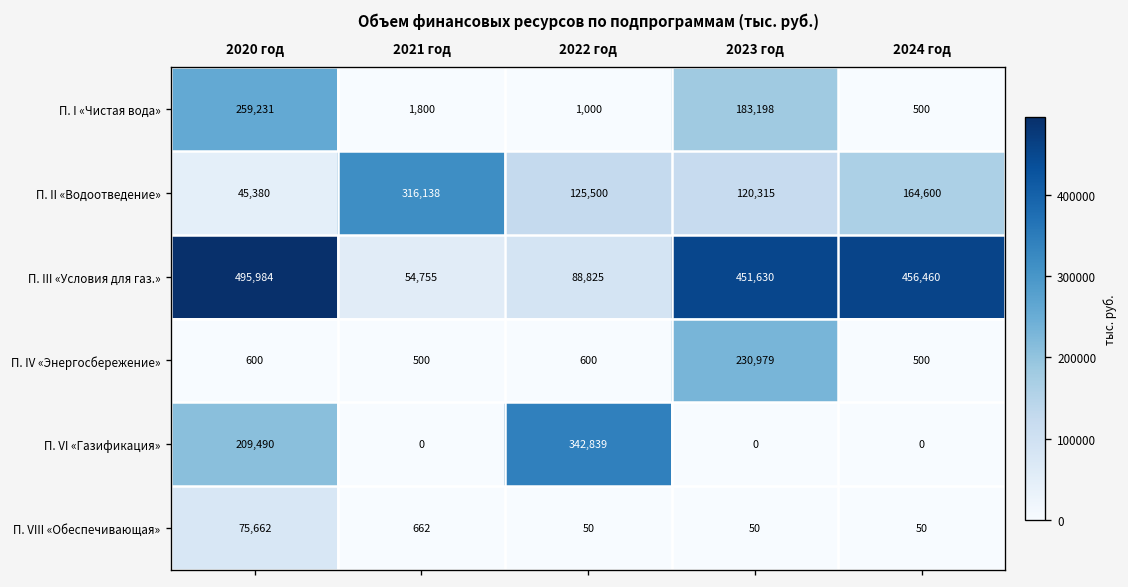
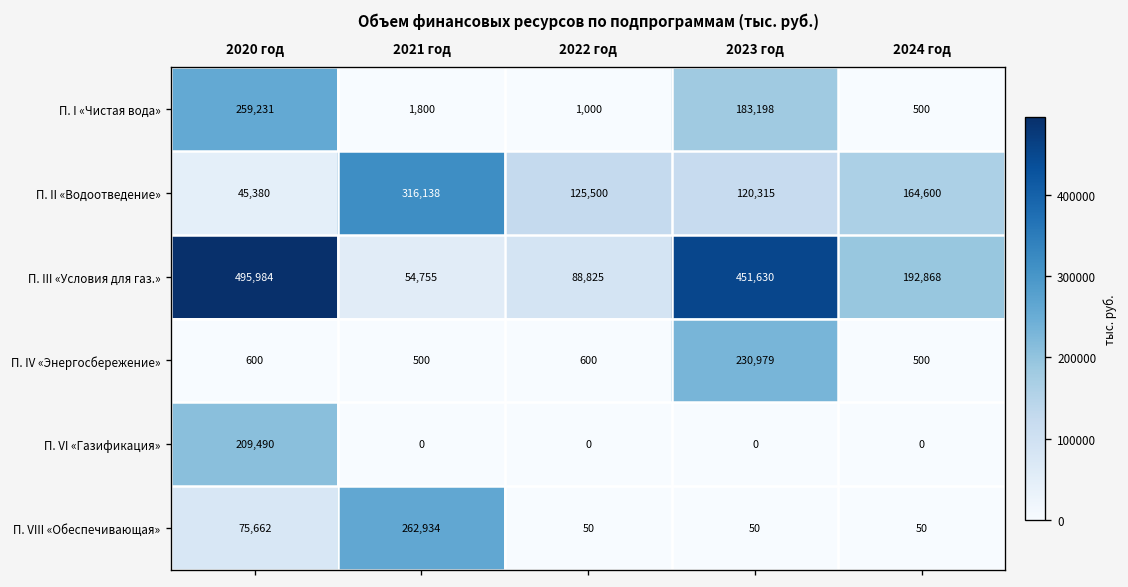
П. III «Условия для газ.», 2024 год: 456,460 -> 192,868
П. VI «Газификация», 2022 год: 342,839 -> 0
П. VIII «Обеспечивающая», 2021 год: 662 -> 262,934
